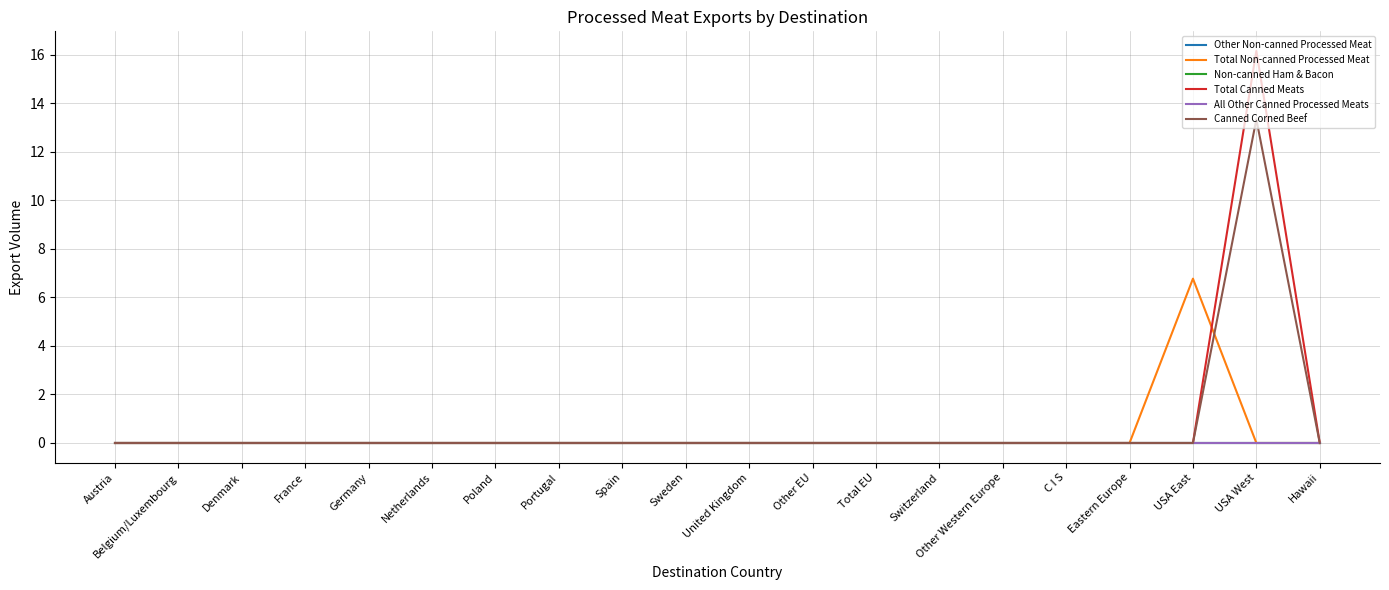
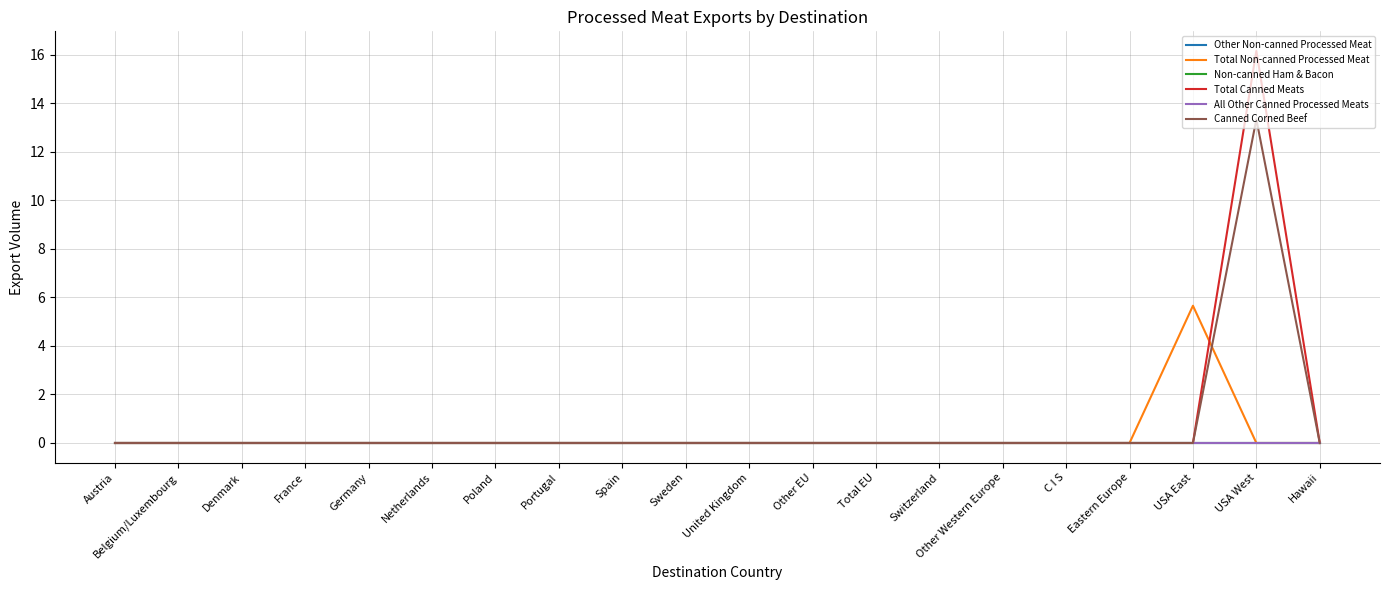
Total Non-canned Processed Meat, USA East: 6.8 -> 5.7
